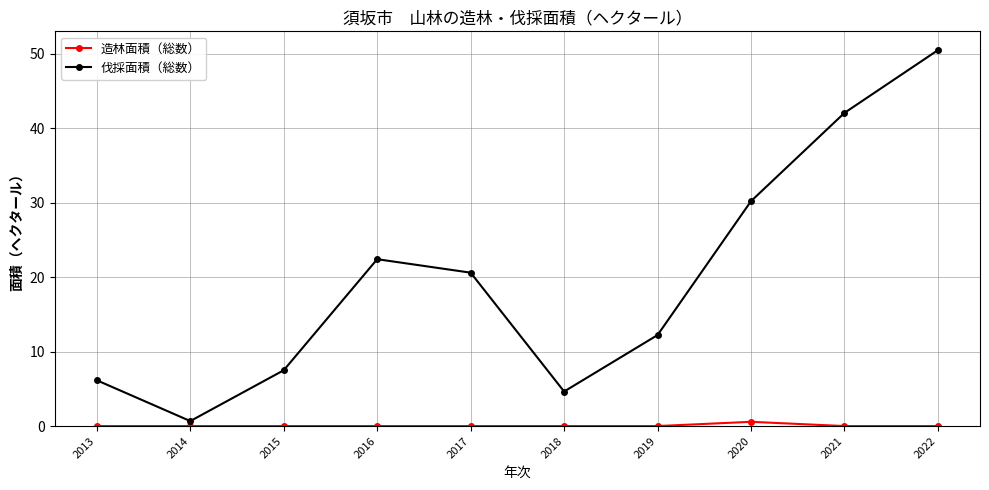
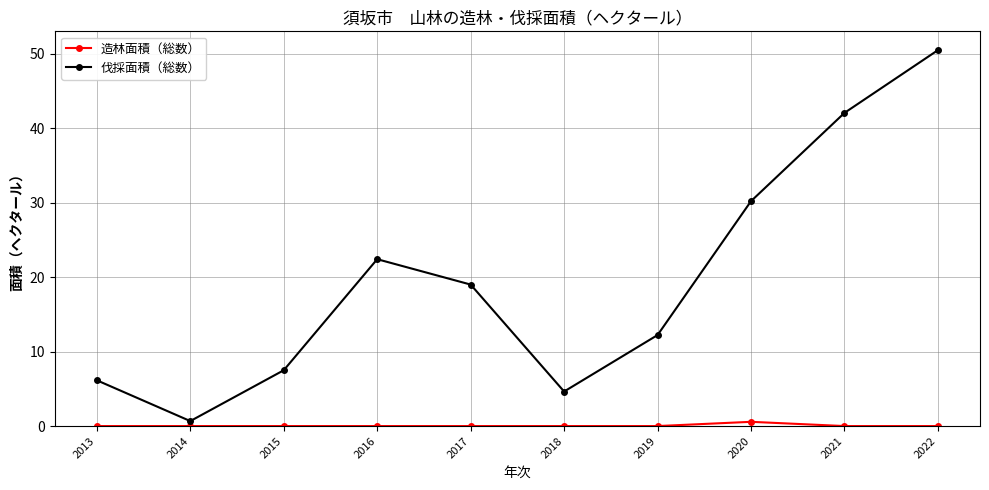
伐採面積（総数）, 2017: 21 -> 19
